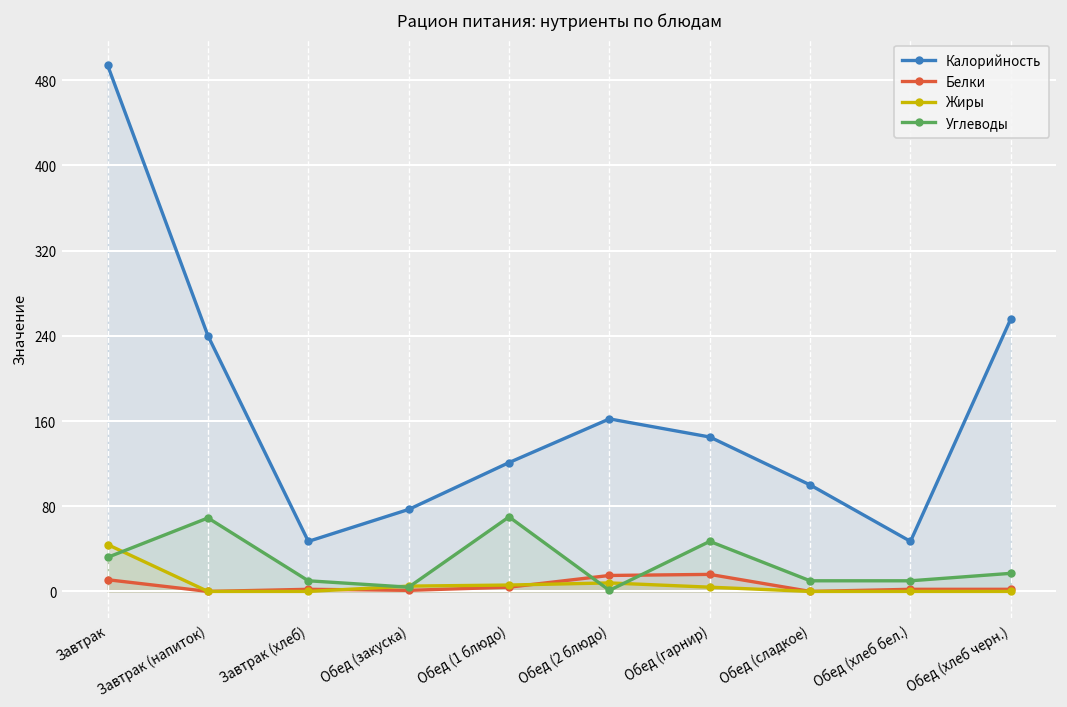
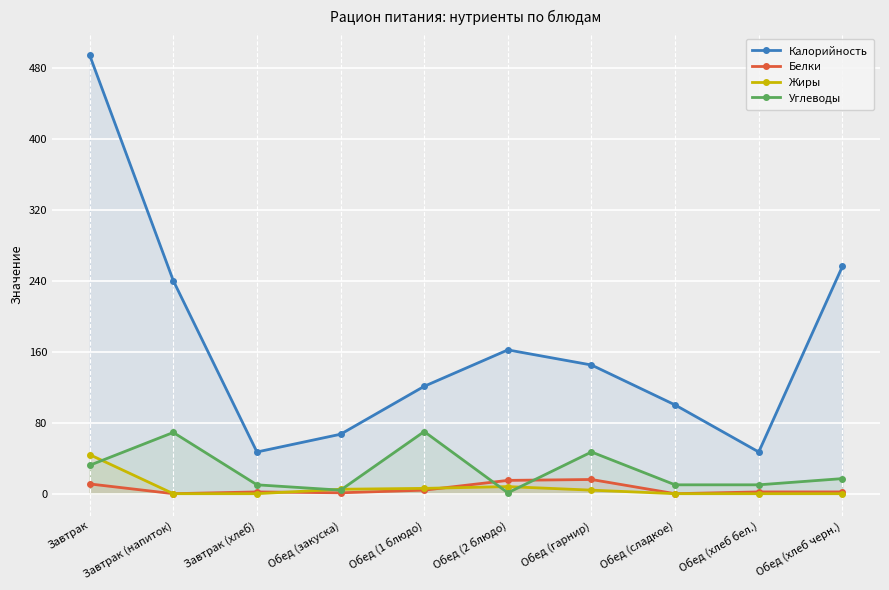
Калорийность, Обед (закуска): 80 -> 70
